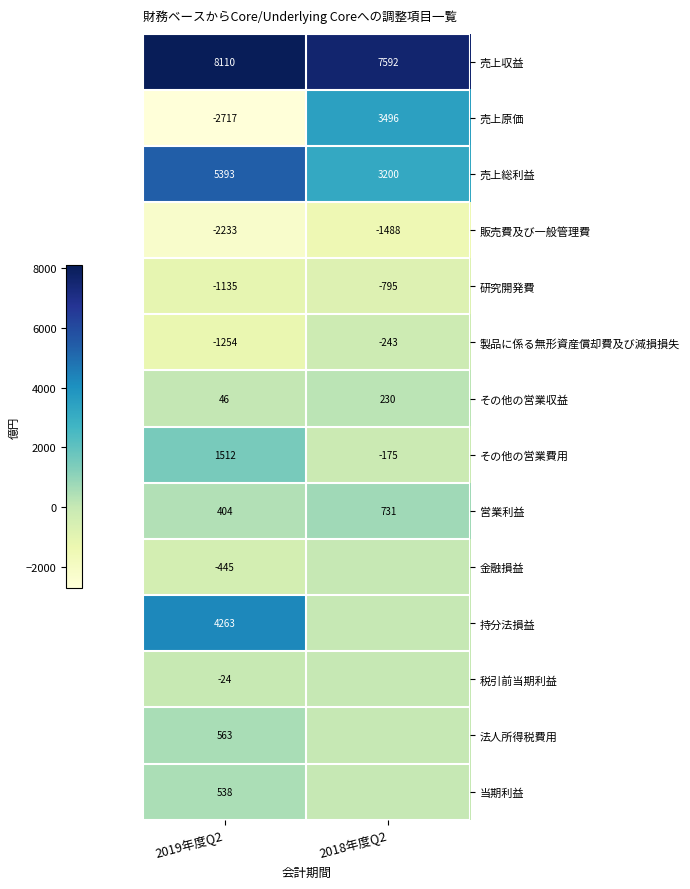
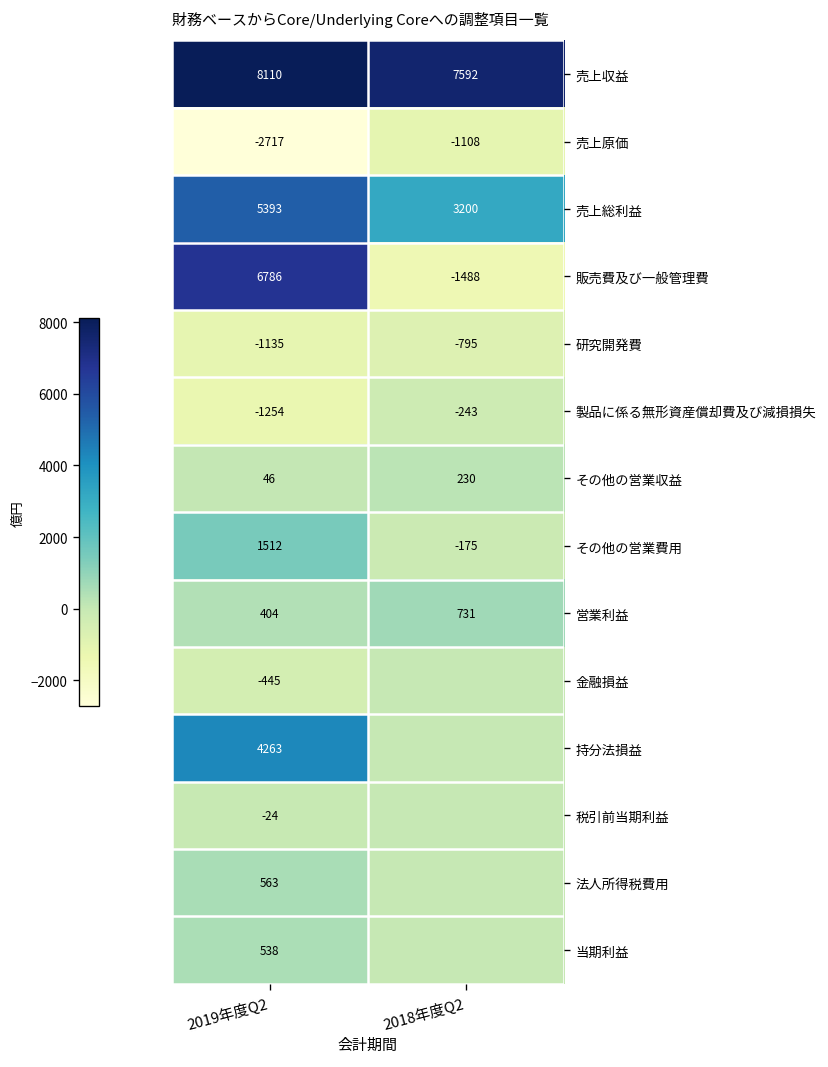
売上原価, 2018年度Q2: 3496 -> -1108
販売費及び一般管理費, 2019年度Q2: -2233 -> 6786
